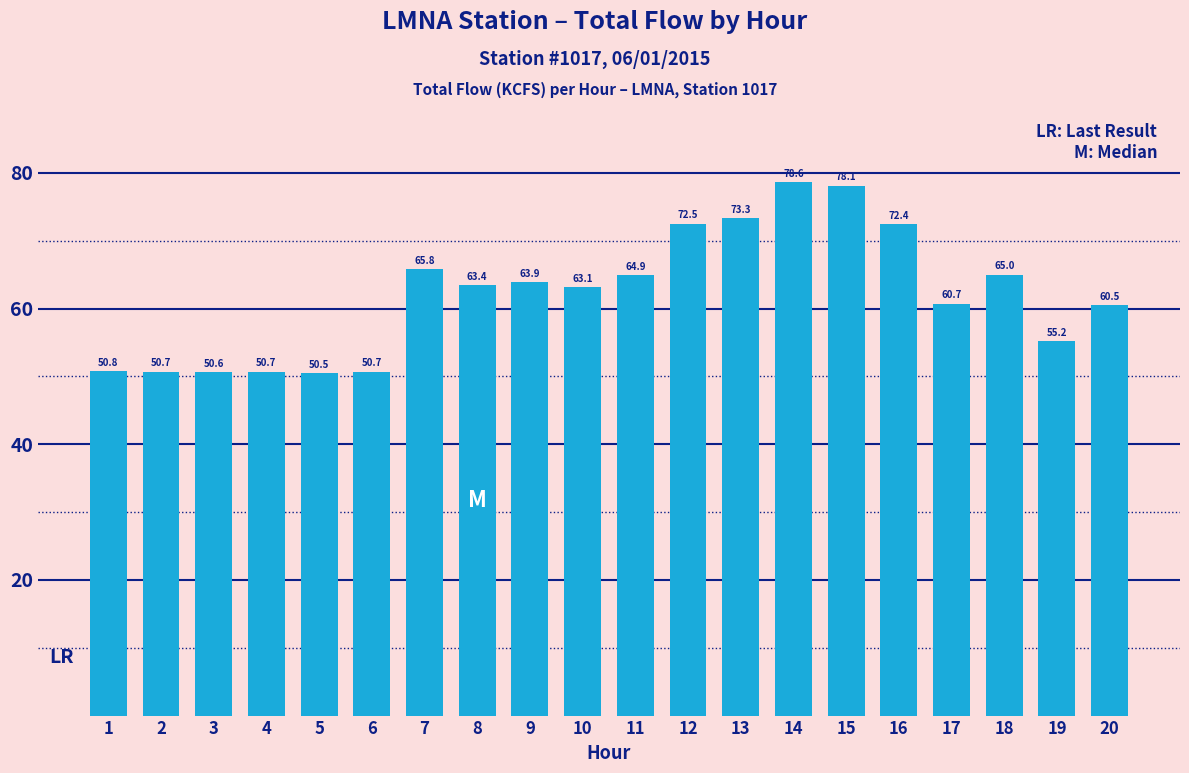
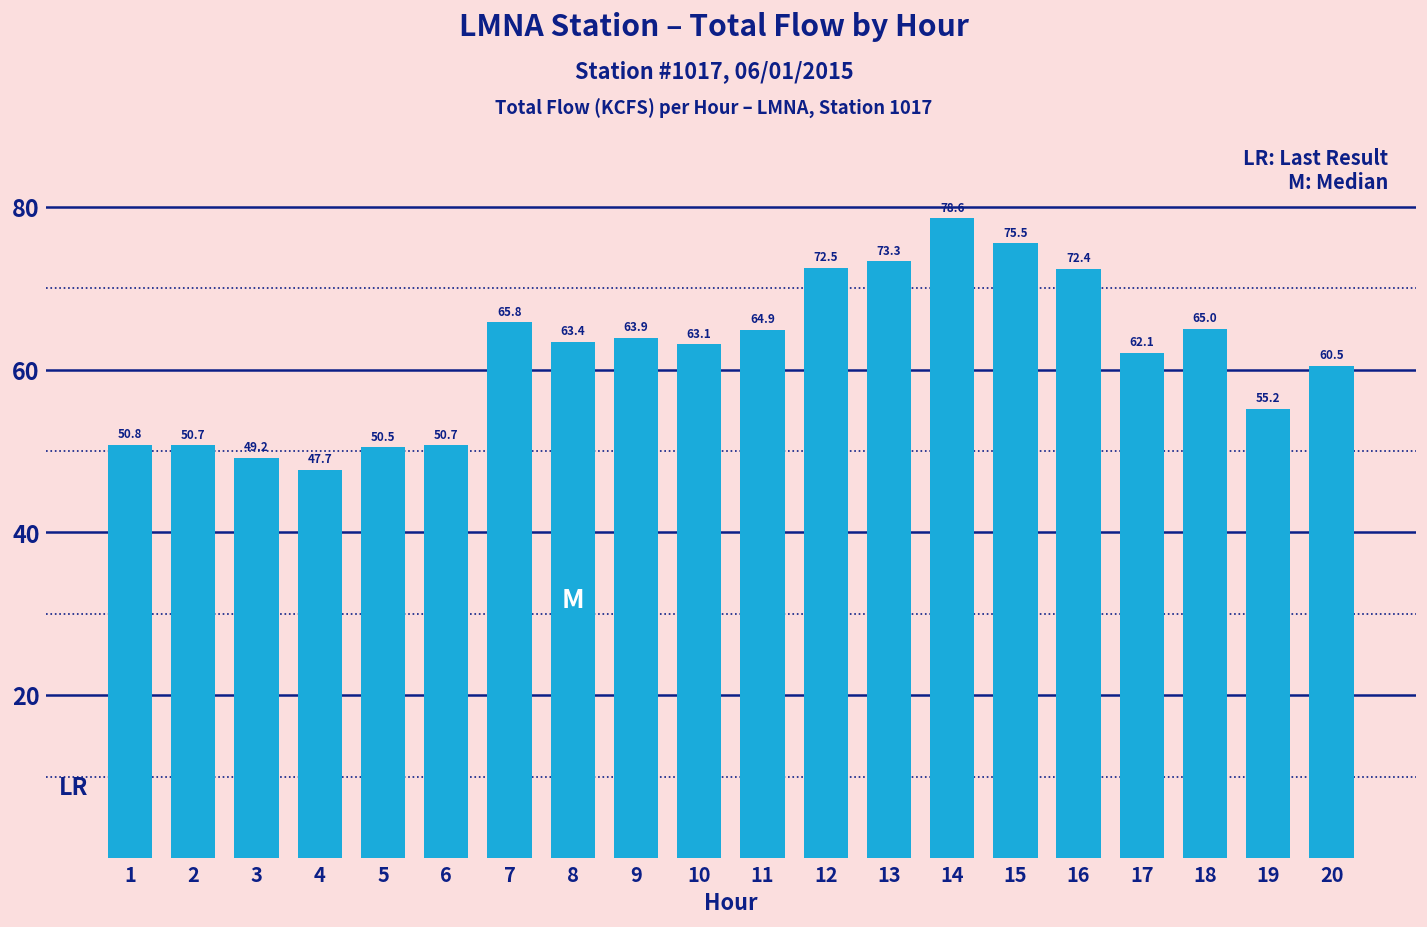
3: 50.6 -> 49.2
4: 50.7 -> 47.7
15: 78.1 -> 75.5
17: 60.7 -> 62.1
